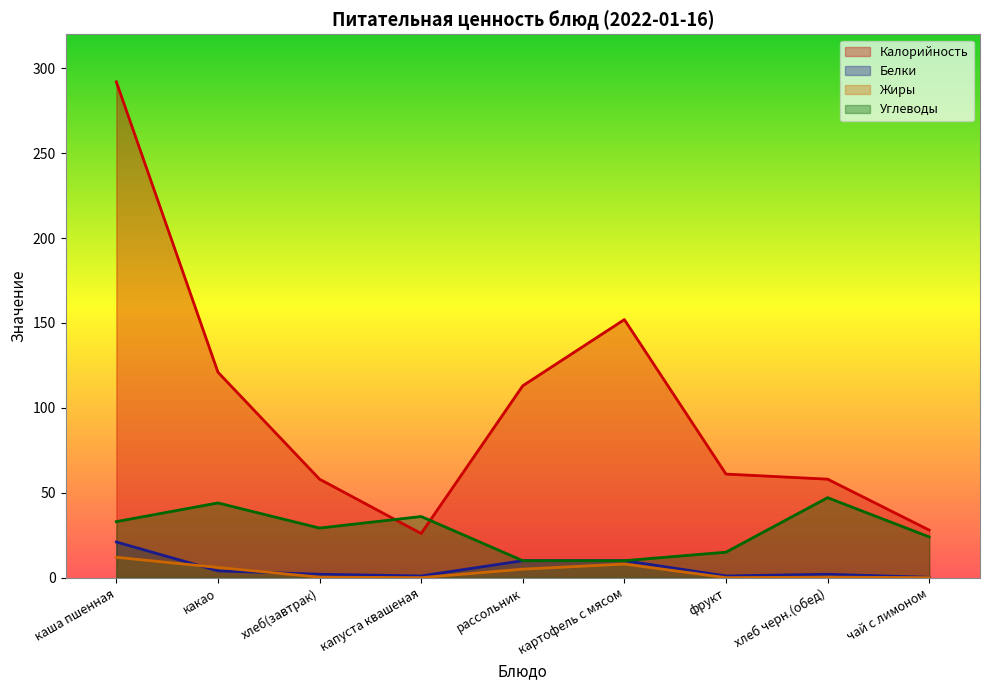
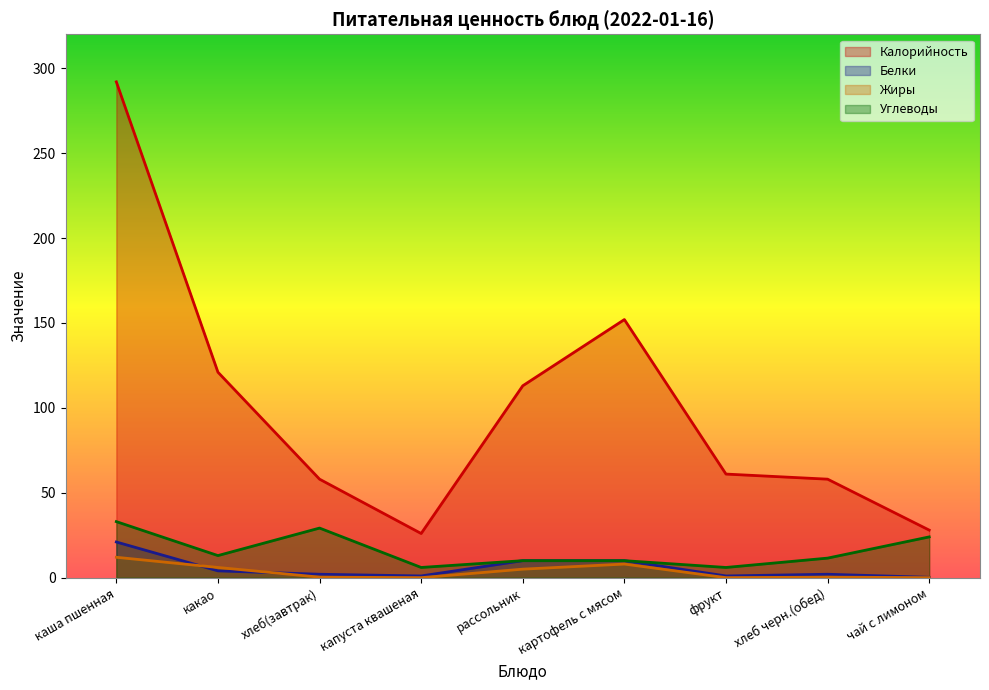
Углеводы, какао: 44 -> 13
Углеводы, капуста квашеная: 36 -> 6
Углеводы, фрукт: 15 -> 6
Углеводы, хлеб черн.(обед): 47 -> 12
